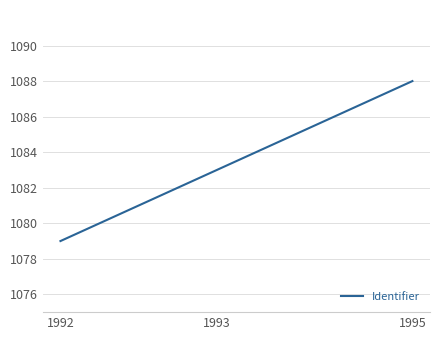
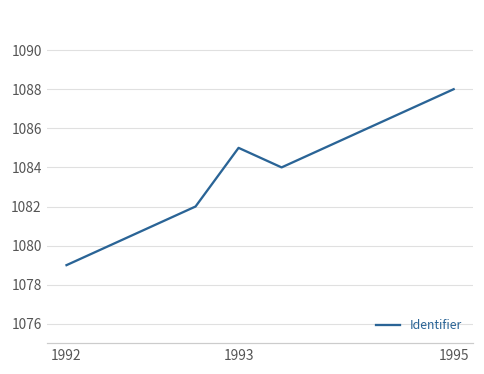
1993: 1083 -> 1085
